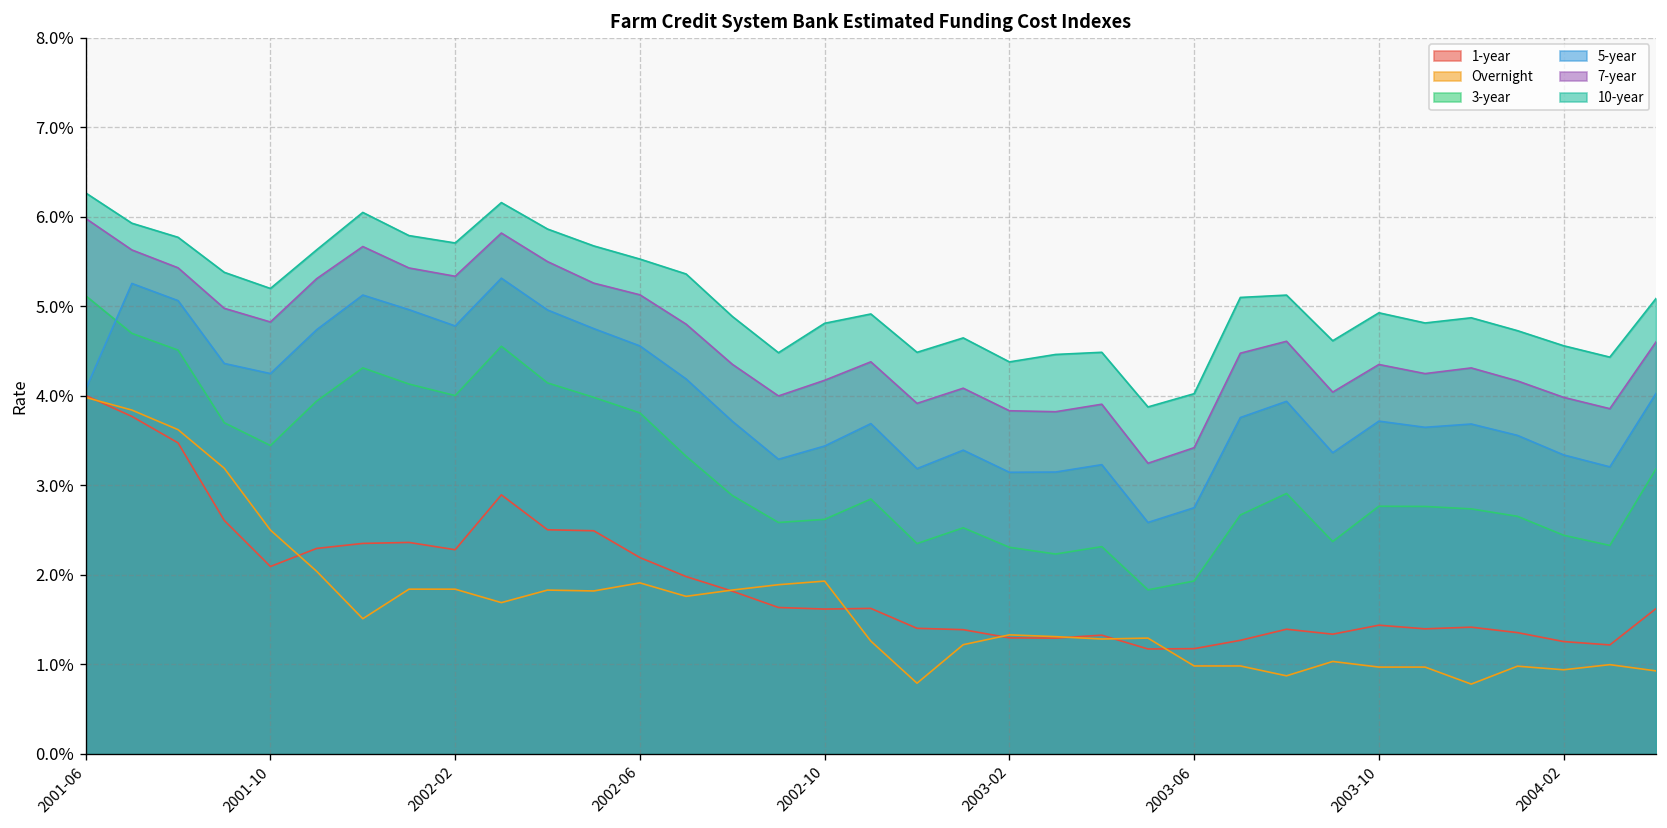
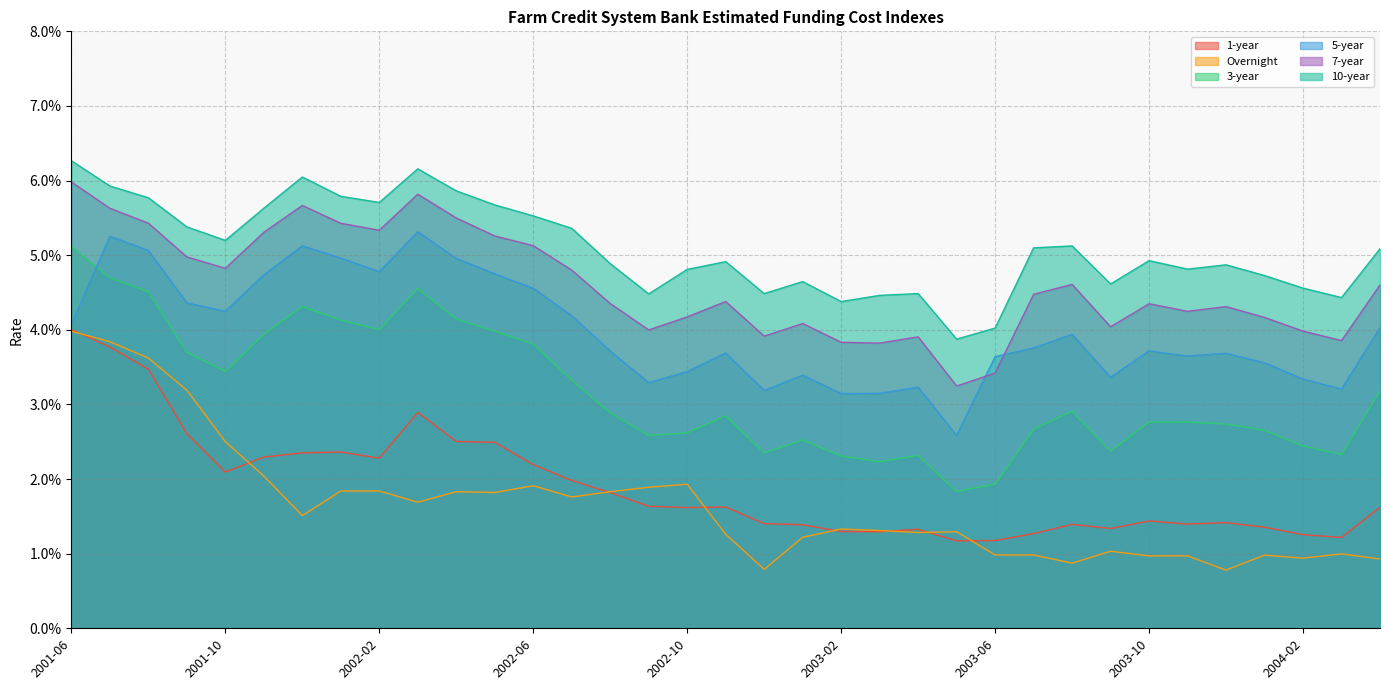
5-year, 2003-06: 2.8% -> 3.6%
